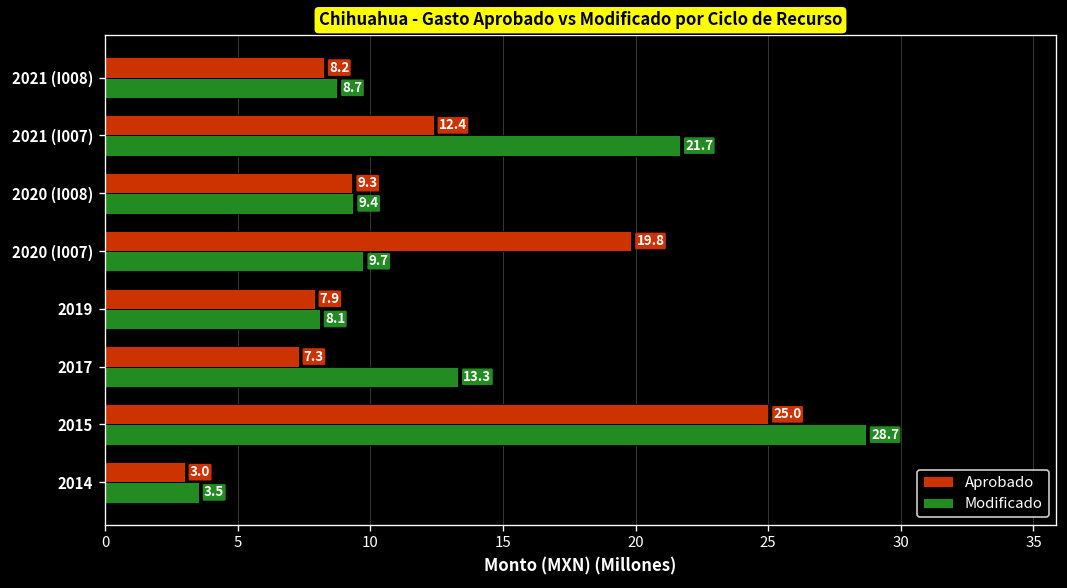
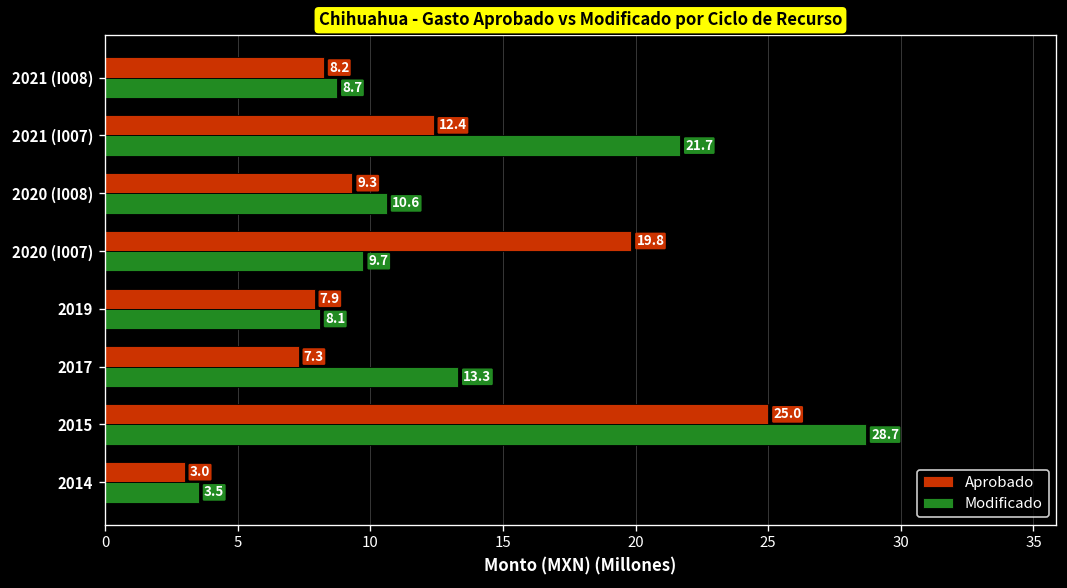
Modificado, 2020 (I008): 9.4 -> 10.6
